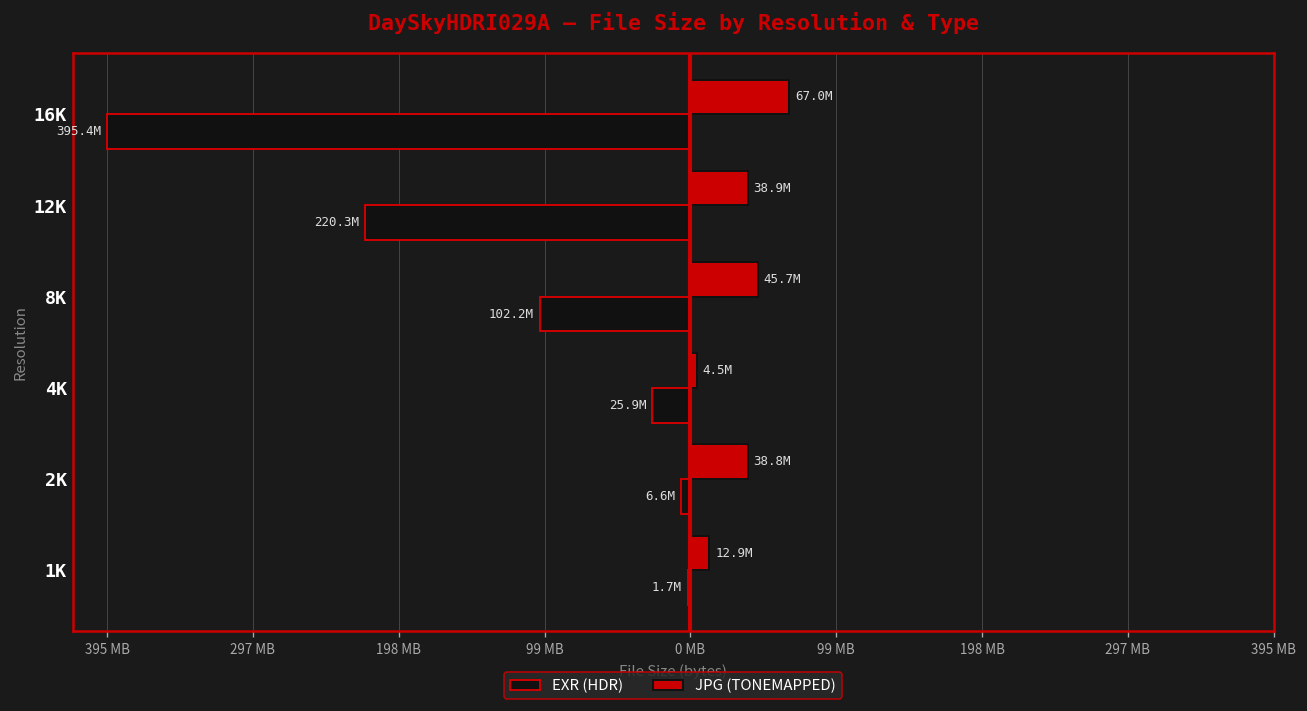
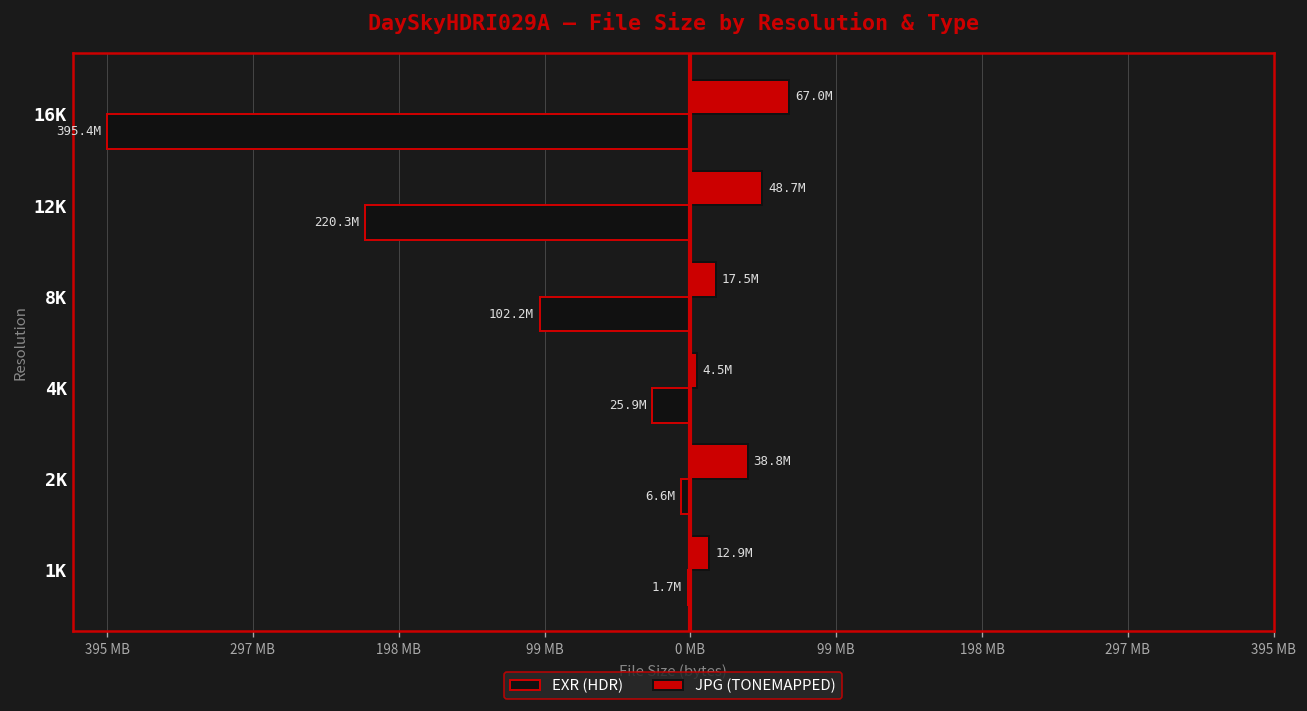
JPG (TONEMAPPED), 12K: 38.9M -> 48.7M
JPG (TONEMAPPED), 8K: 45.7M -> 17.5M
